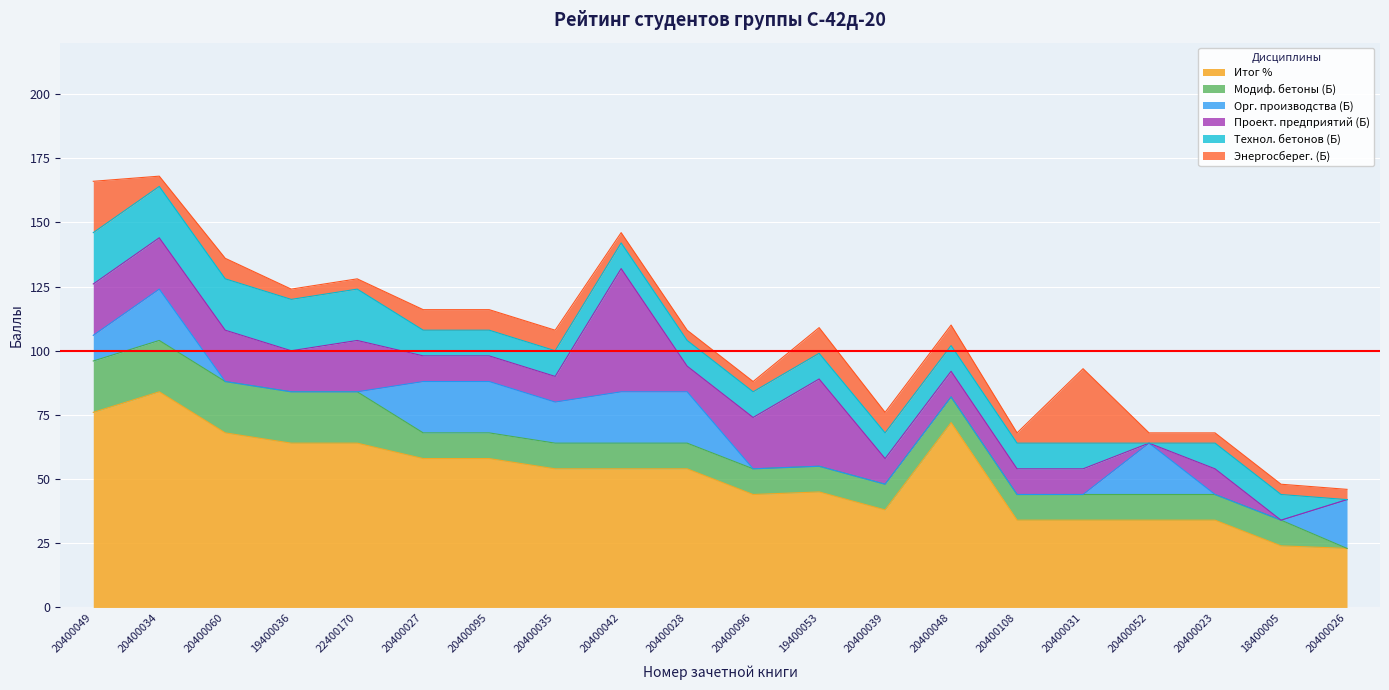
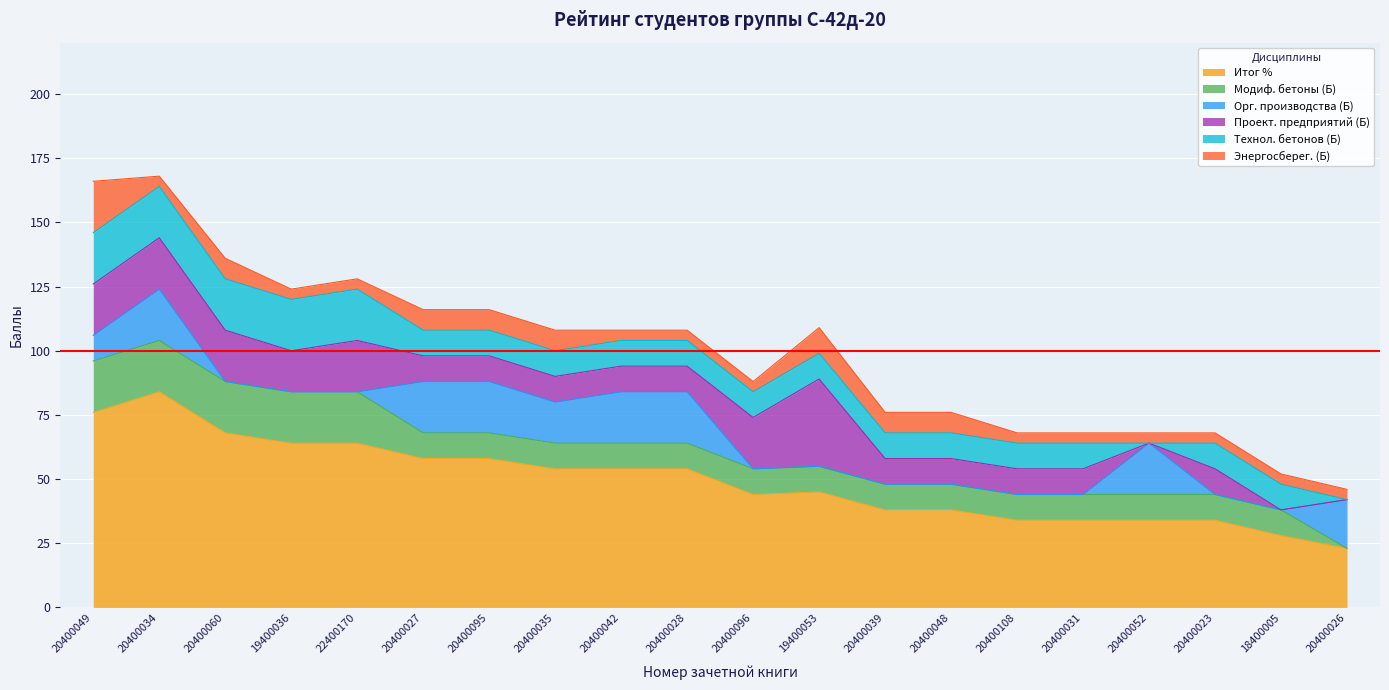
Проект. предприятий (Б), 20400042: 48 -> 10
Итог %, 20400048: 72 -> 38
Энергосберег. (Б), 20400031: 29 -> 4
Итог %, 18400005: 24 -> 28
